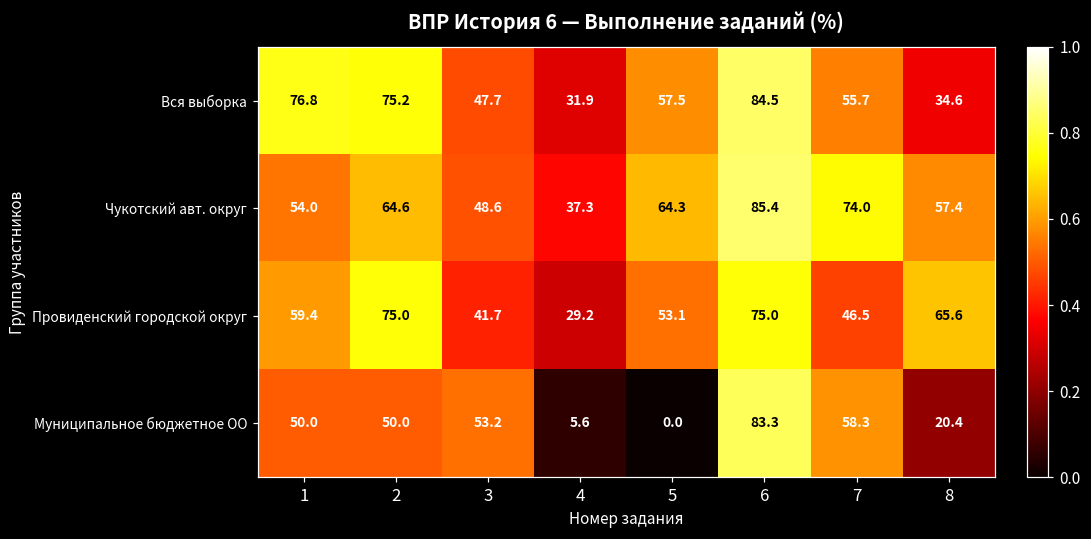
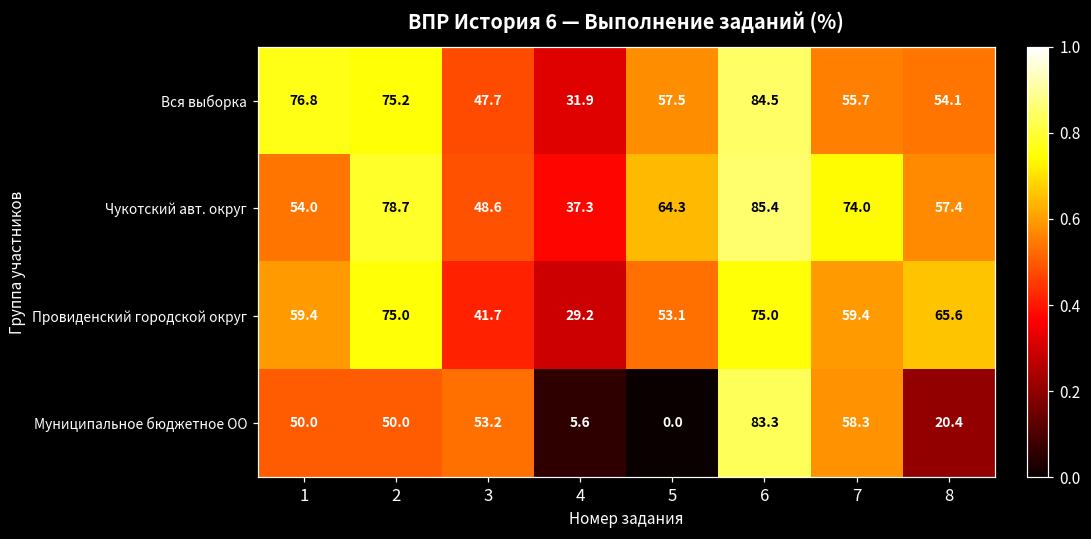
Вся выборка, 8: 34.6 -> 54.1
Чукотский авт. округ, 2: 64.6 -> 78.7
Провиденский городской округ, 7: 46.5 -> 59.4
